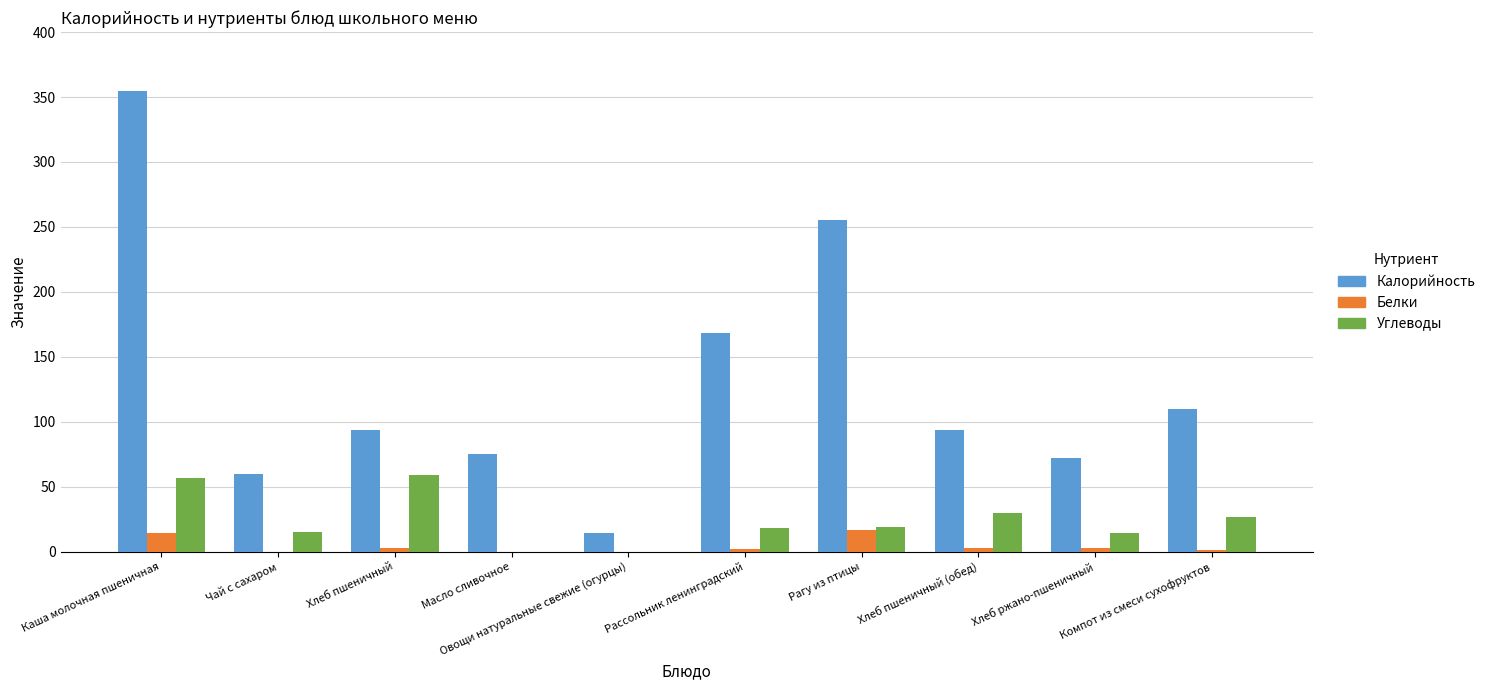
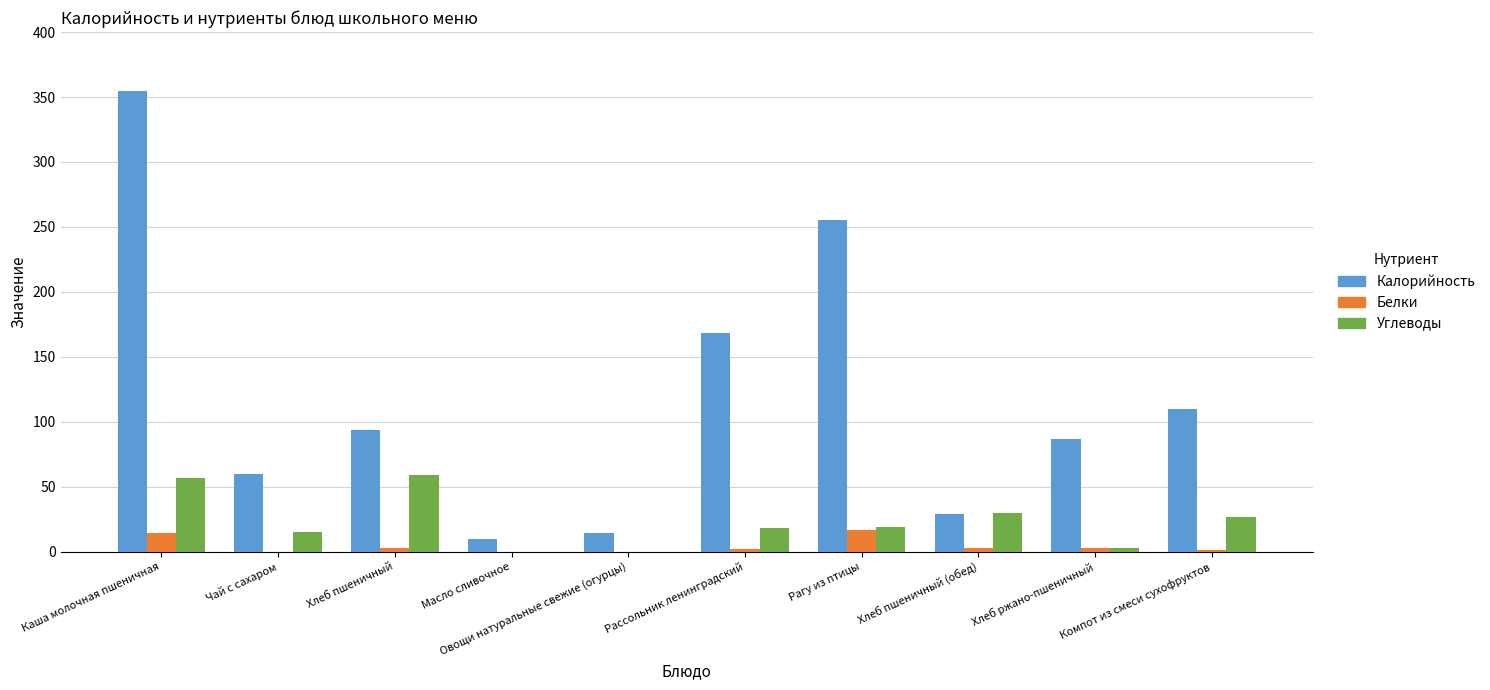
Калорийность, Масло сливочное: 75 -> 10
Калорийность, Хлеб пшеничный (обед): 94 -> 29
Калорийность, Хлеб ржано-пшеничный: 72 -> 87
Углеводы, Хлеб ржано-пшеничный: 14 -> 3
